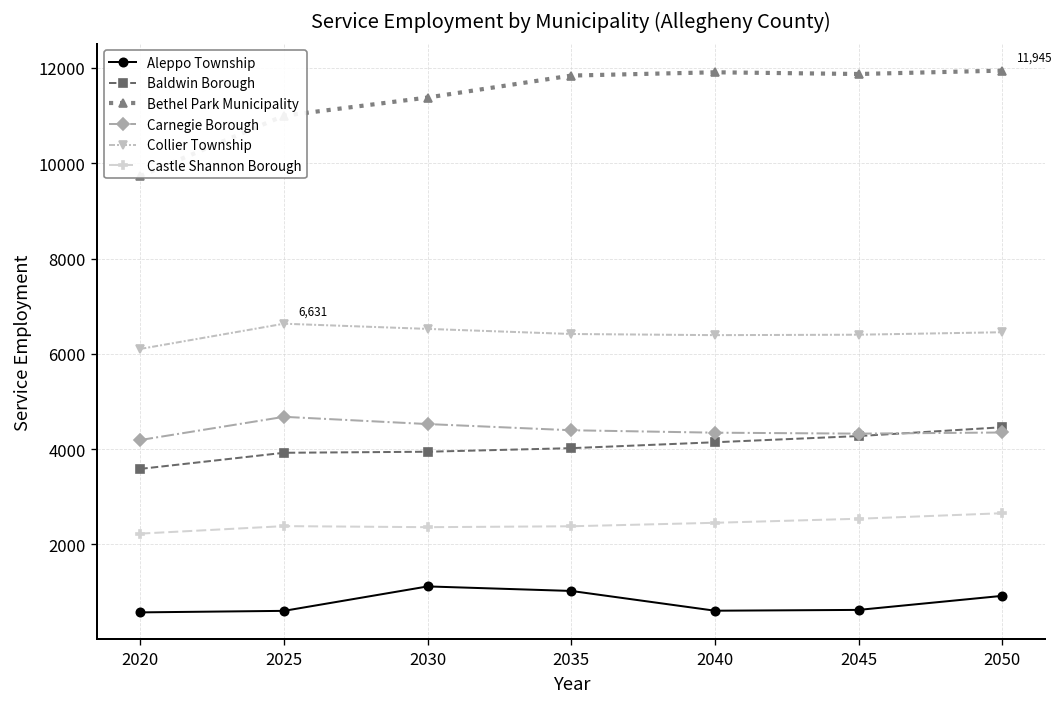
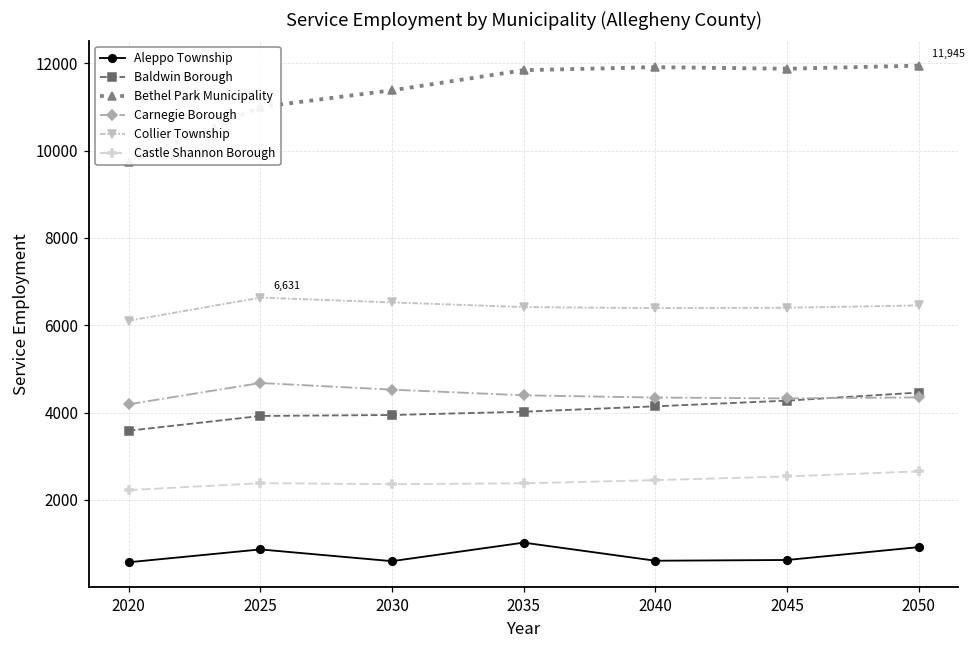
Aleppo Township, 2025: 600 -> 900
Aleppo Township, 2030: 1100 -> 600
